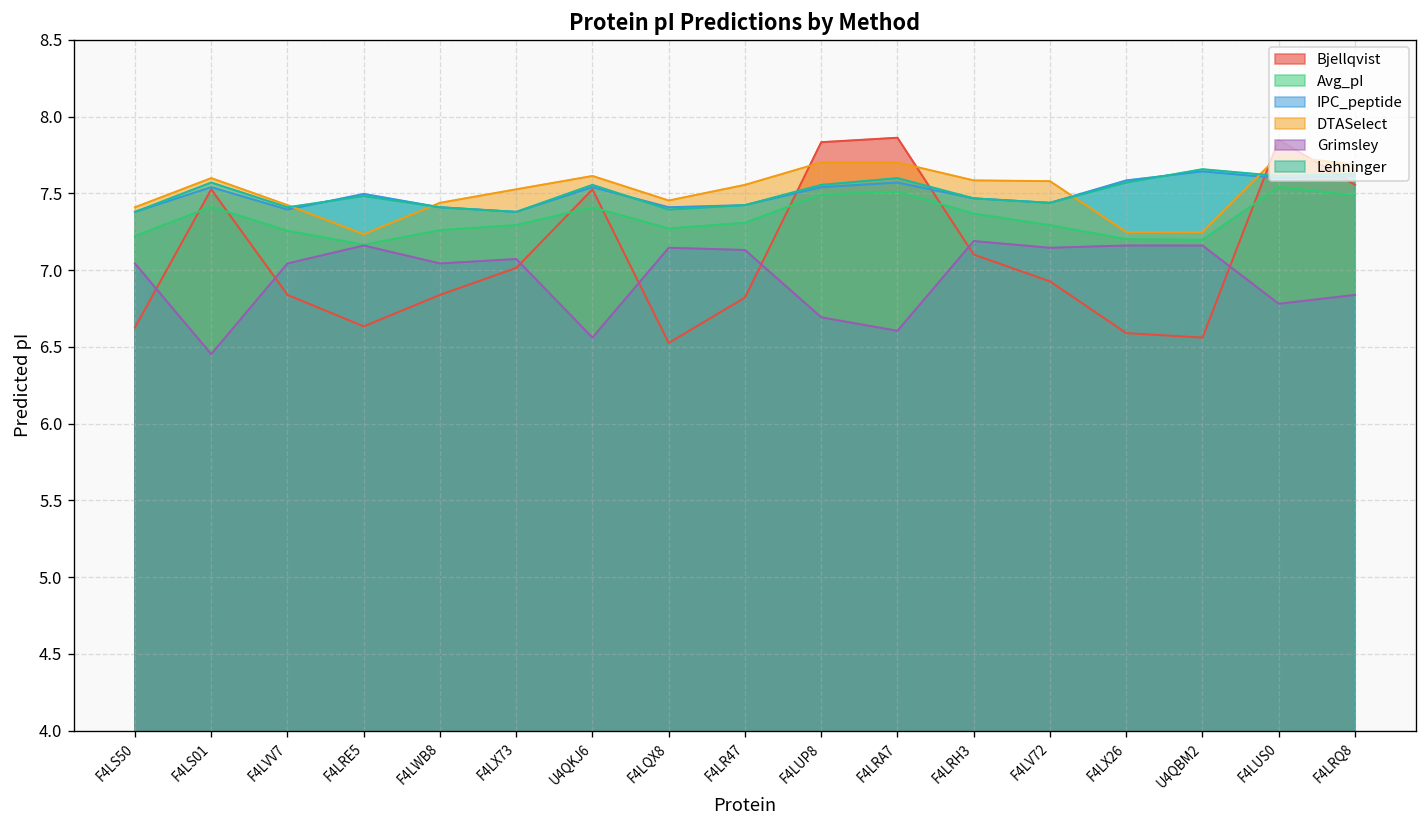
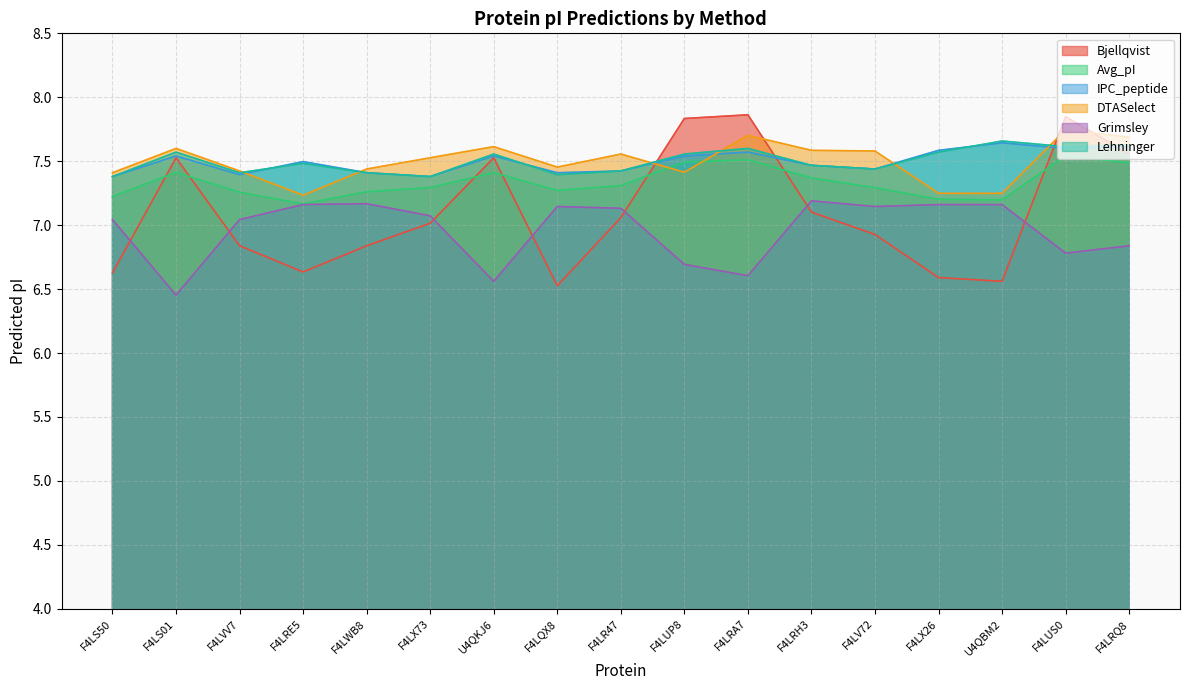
Grimsley, F4LWB8: 7.04 -> 7.17
Bjellqvist, F4LR47: 6.82 -> 7.06
DTASelect, F4LUP8: 7.70 -> 7.41
